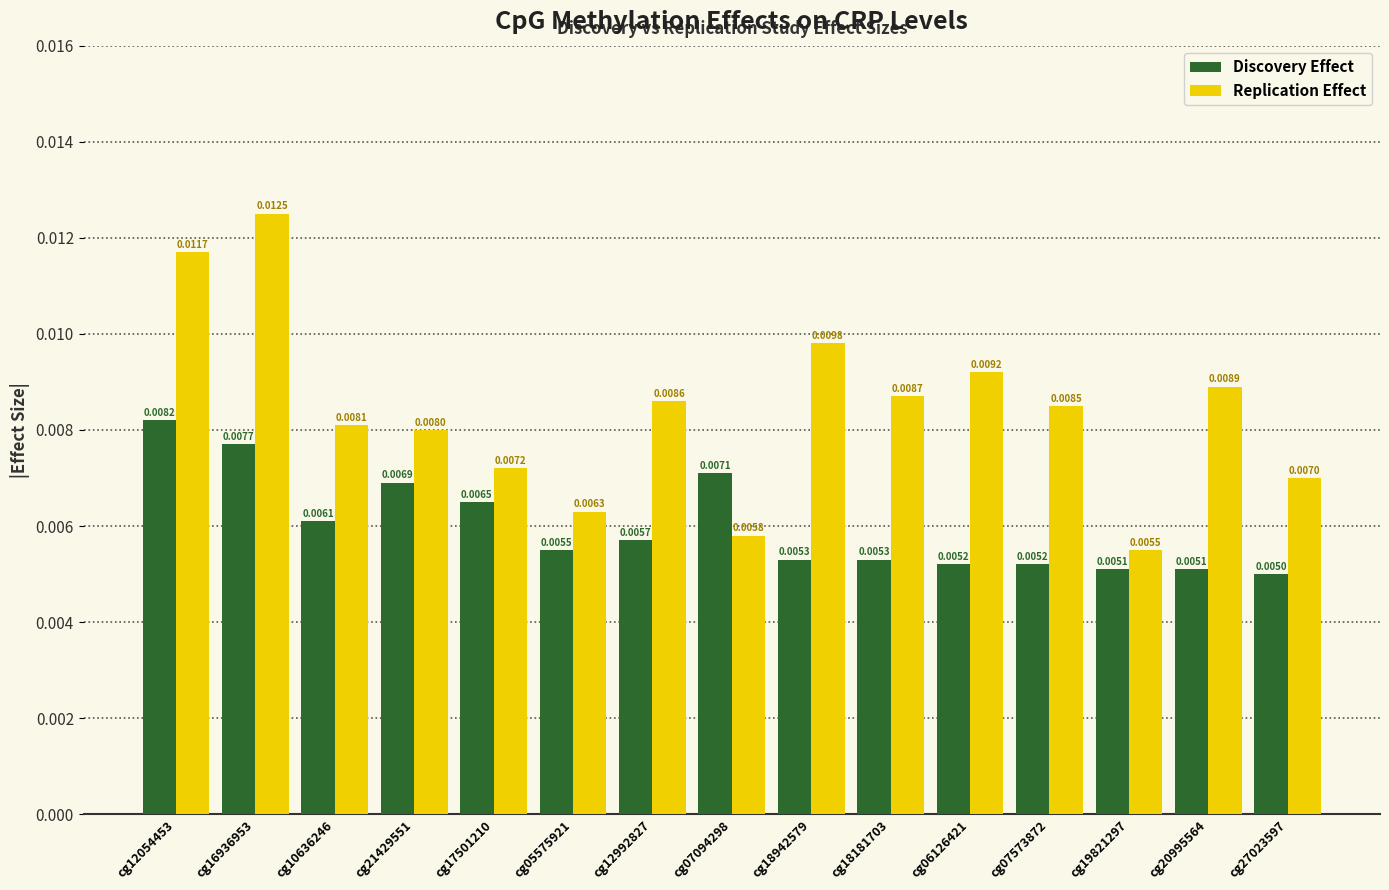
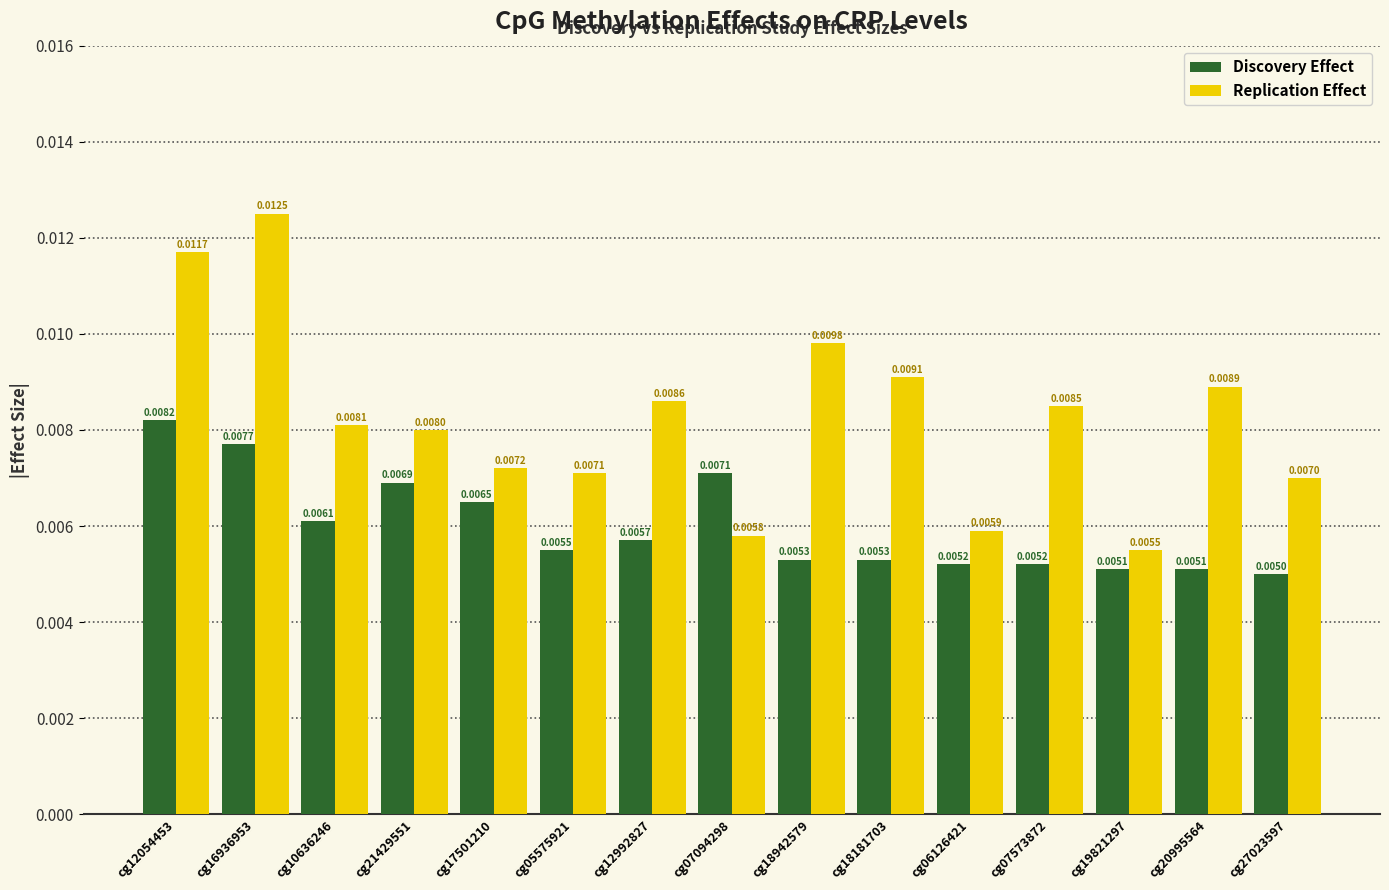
Replication Effect, cg05575921: 0.0063 -> 0.0071
Replication Effect, cg18181703: 0.0087 -> 0.0091
Replication Effect, cg06126421: 0.0092 -> 0.0059
